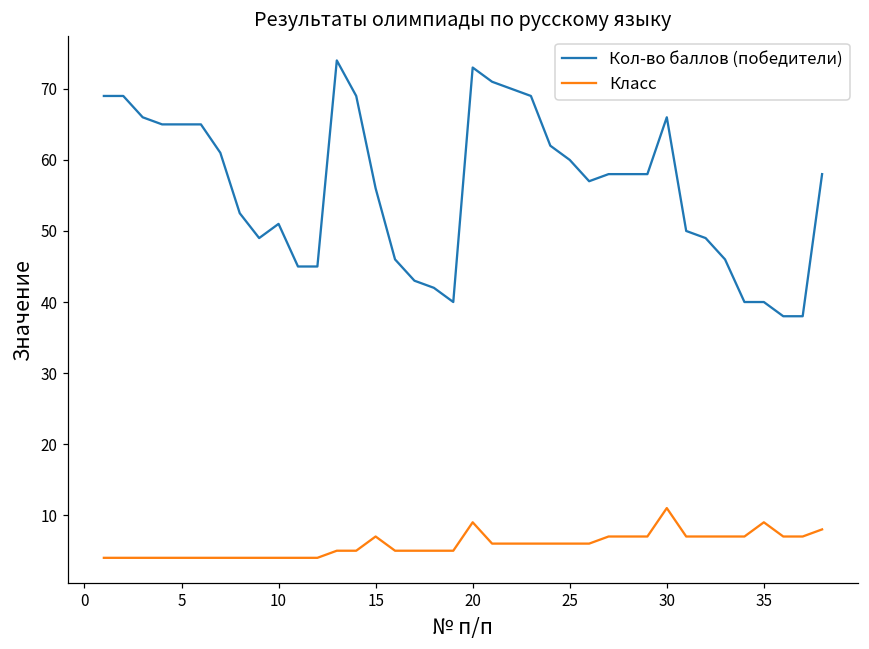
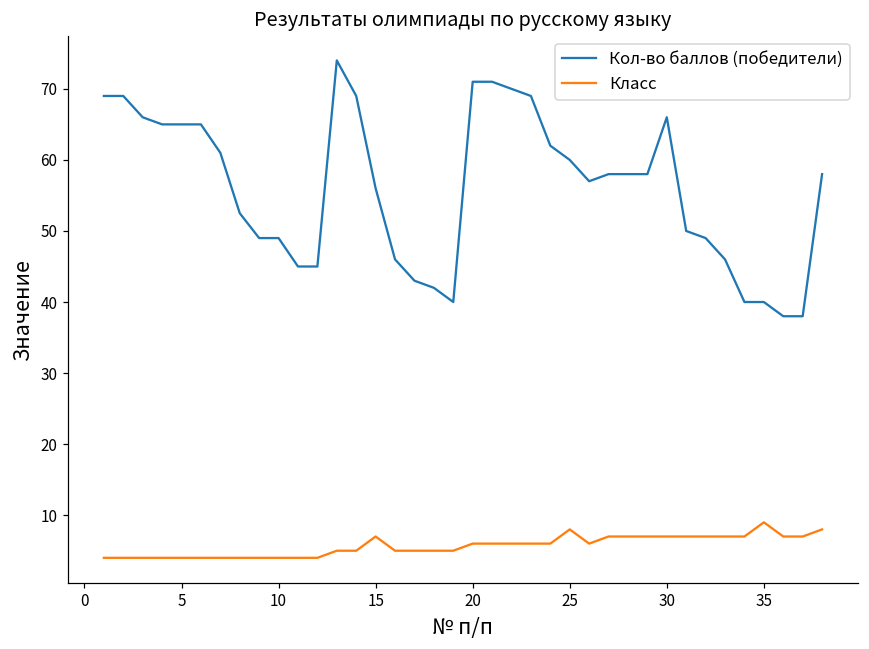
Кол-во баллов (победители), 10: 51 -> 49
Кол-во баллов (победители), 20: 73 -> 71
Класс, 20: 9 -> 6
Класс, 25: 6 -> 8
Класс, 30: 11 -> 7
